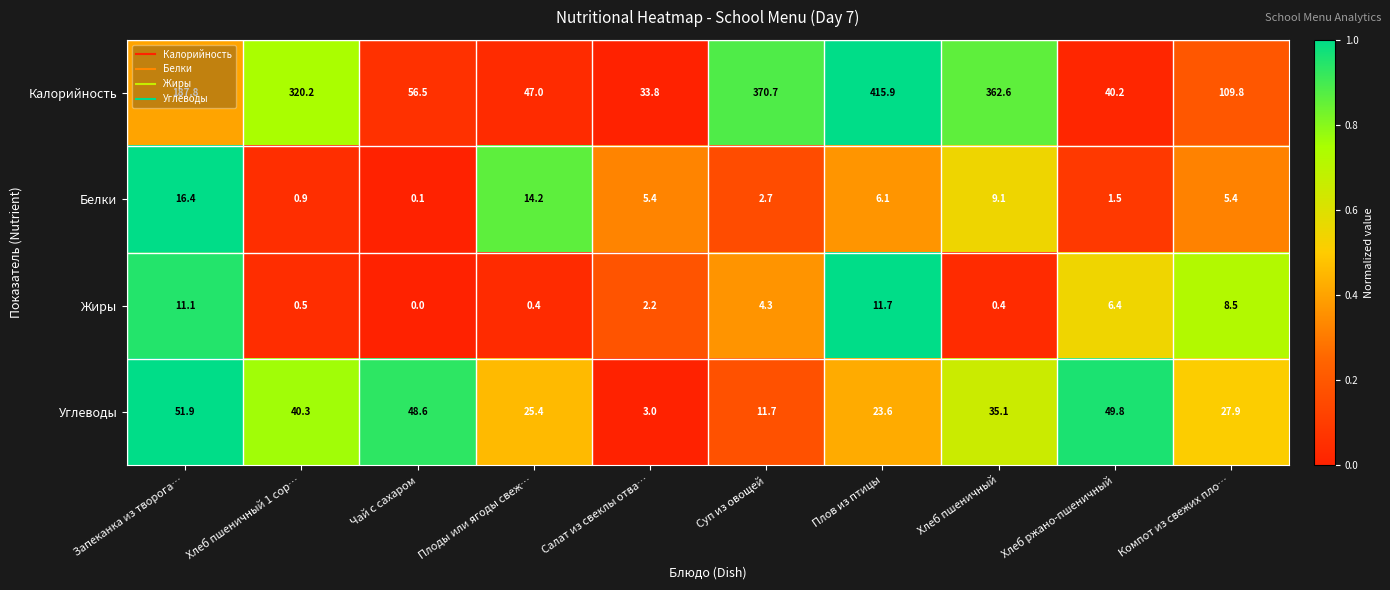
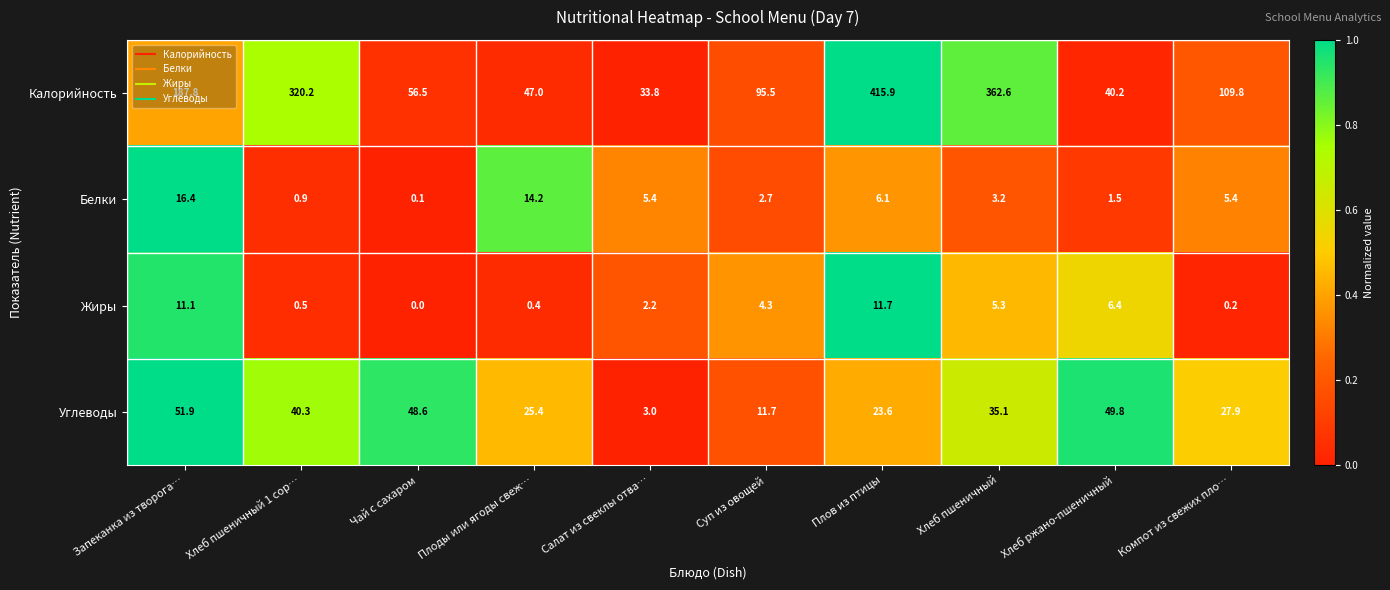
Калорийность, Суп из овощей: 370.7 -> 95.5
Белки, Хлеб пшеничный: 9.1 -> 3.2
Жиры, Хлеб пшеничный: 0.4 -> 5.3
Жиры, Компот из свежих пло…: 8.5 -> 0.2
